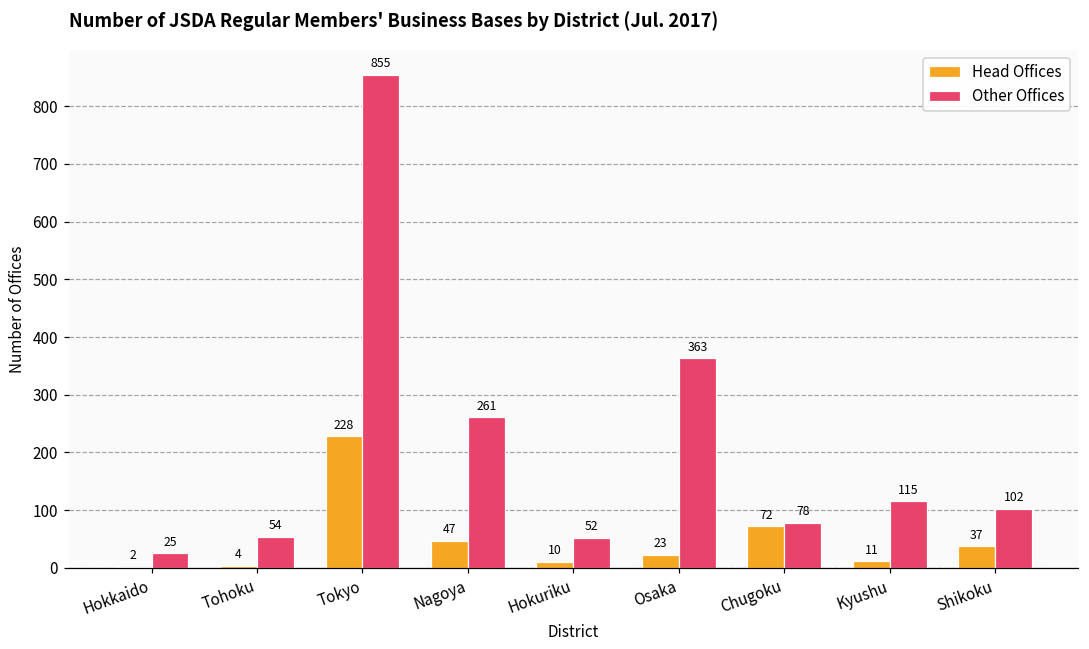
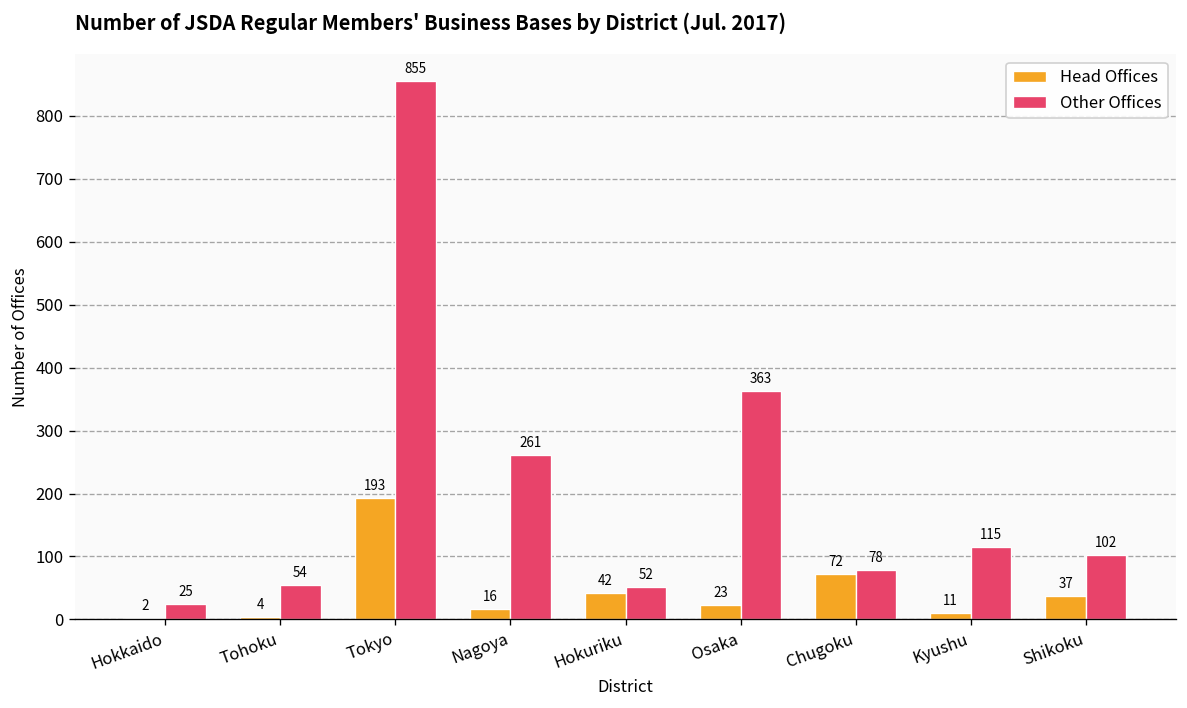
Head Offices, Tokyo: 228 -> 193
Head Offices, Nagoya: 47 -> 16
Head Offices, Hokuriku: 10 -> 42
